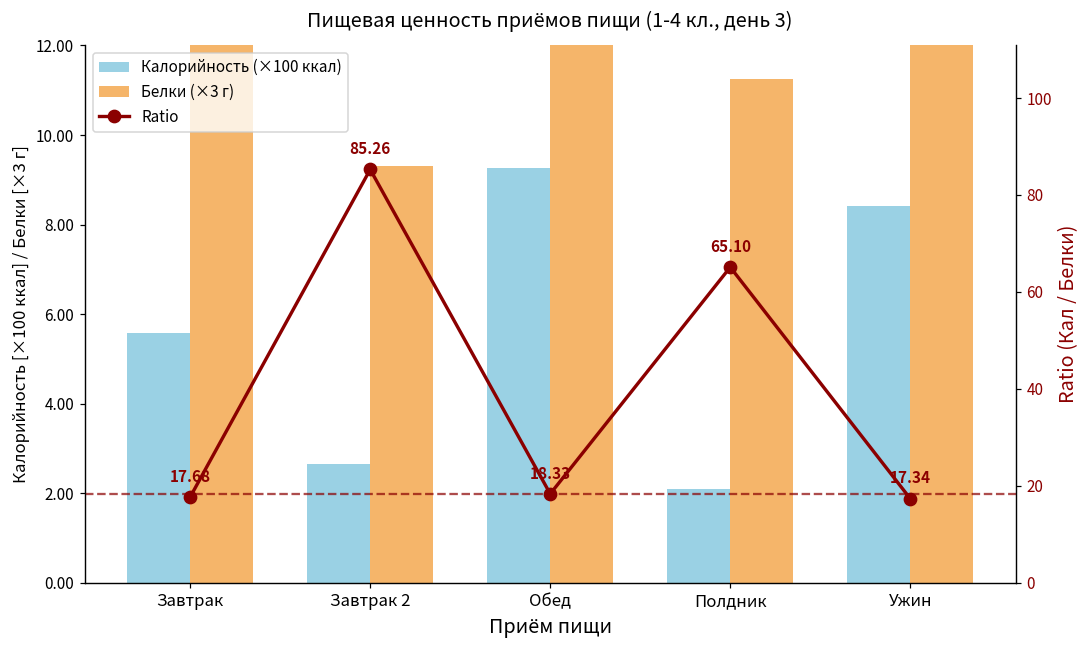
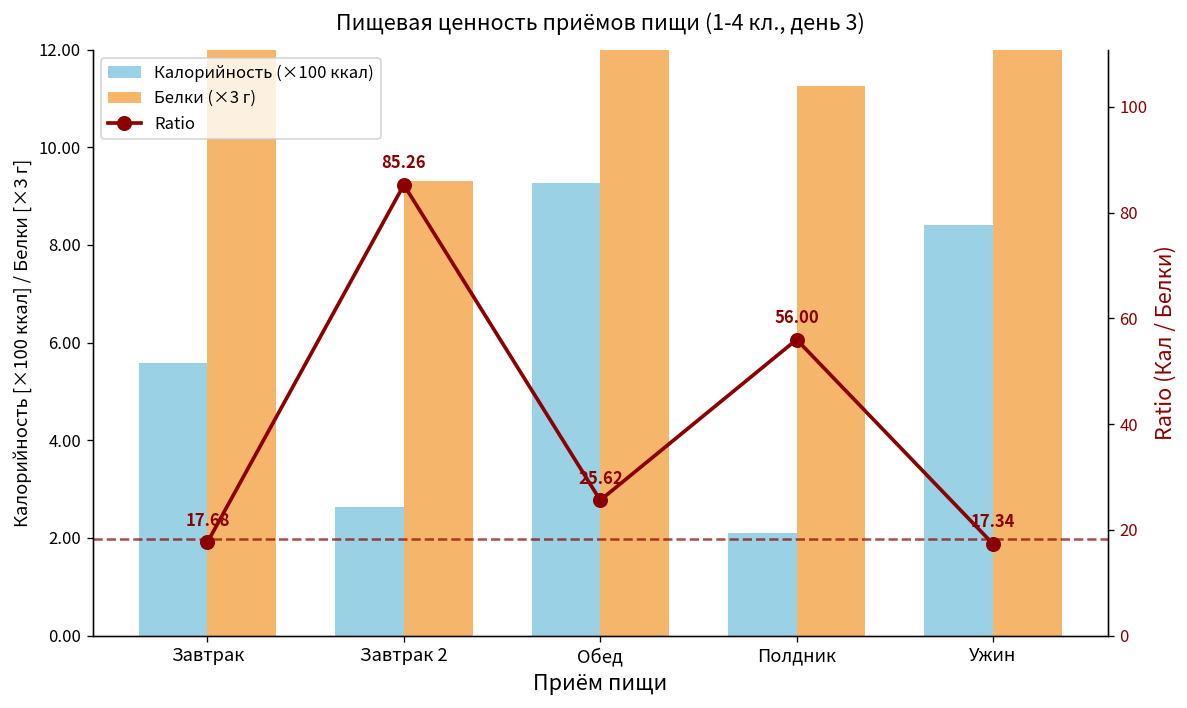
Ratio, Обед: 18.33 -> 25.62
Ratio, Полдник: 65.10 -> 56.00
